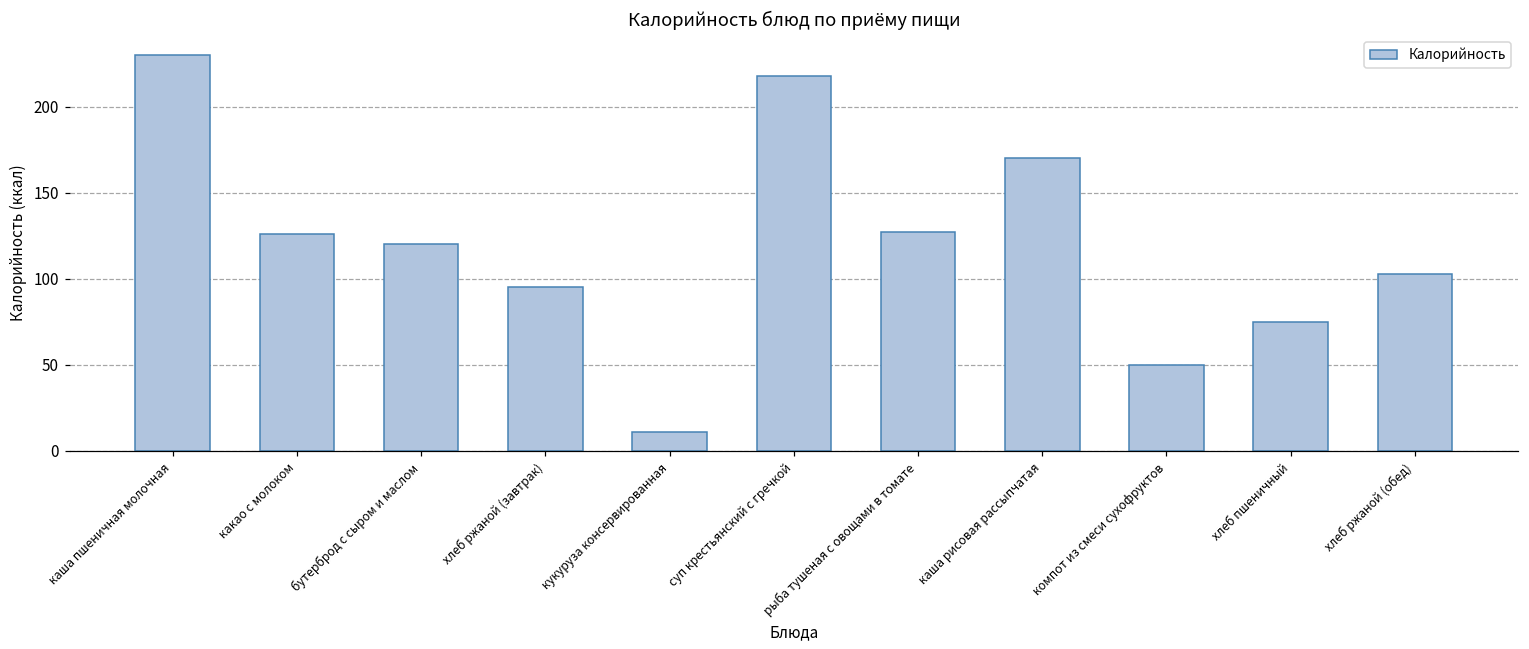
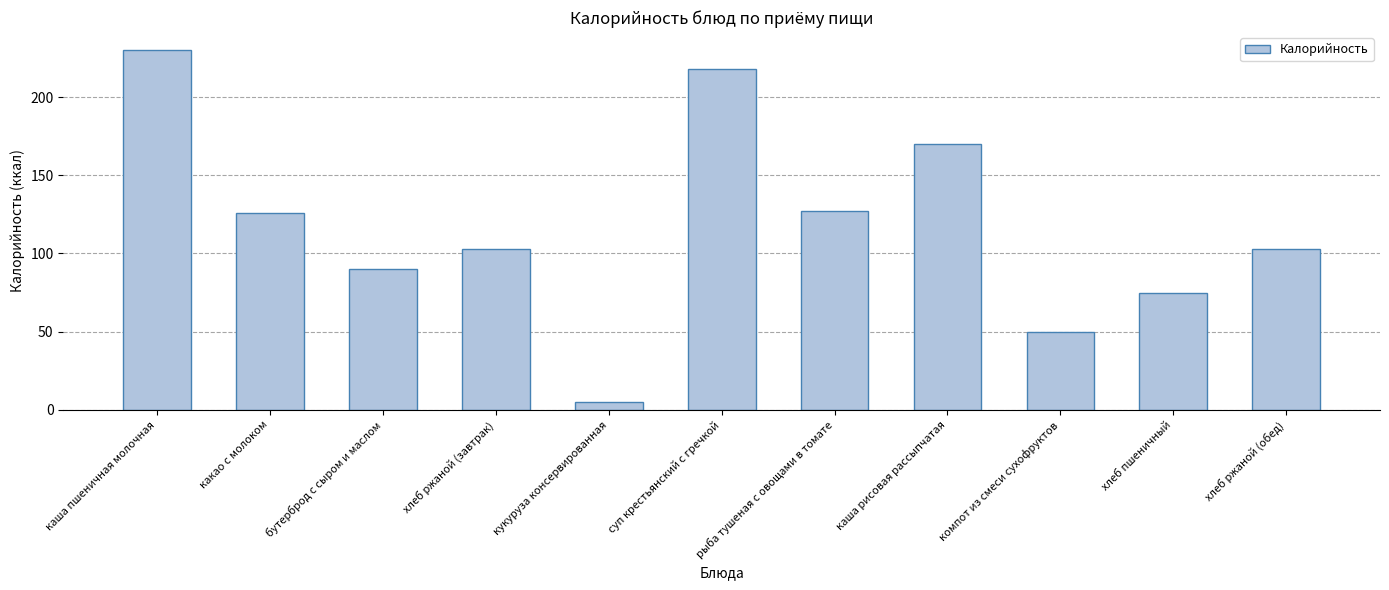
бутерброд с сыром и маслом: 120 -> 90
хлеб ржаной (завтрак): 95 -> 103
кукуруза консервированная: 11 -> 5
